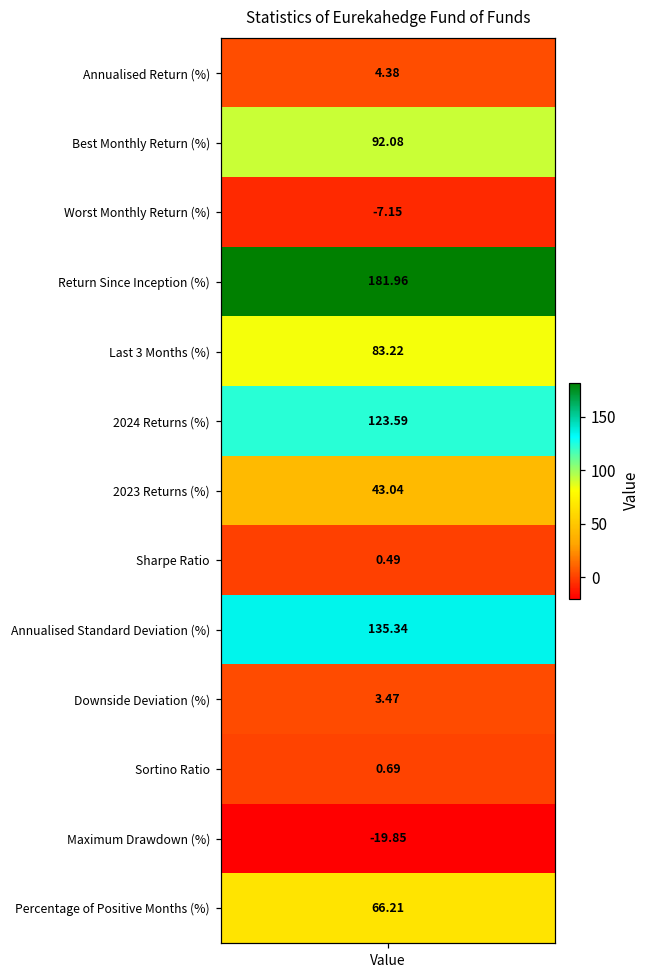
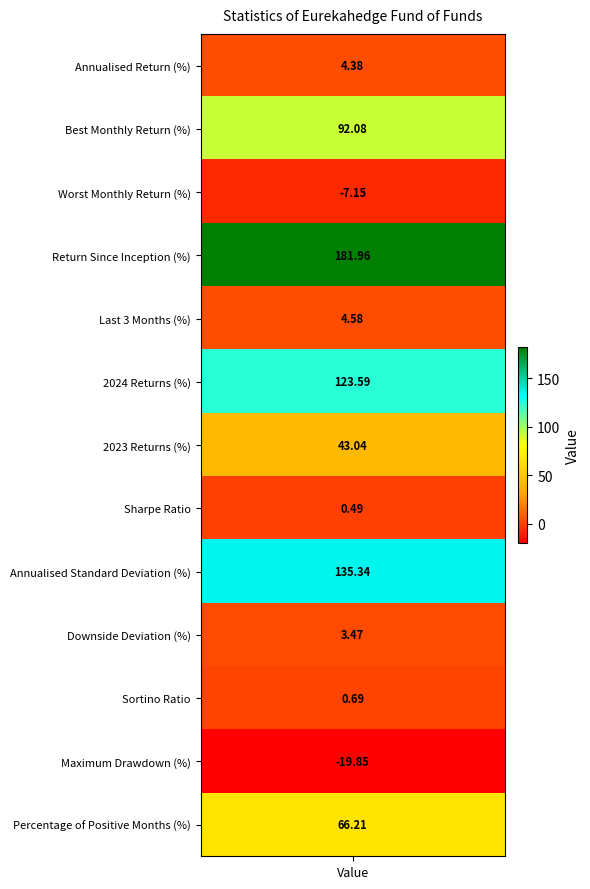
Last 3 Months (%), Value: 83.22 -> 4.58
